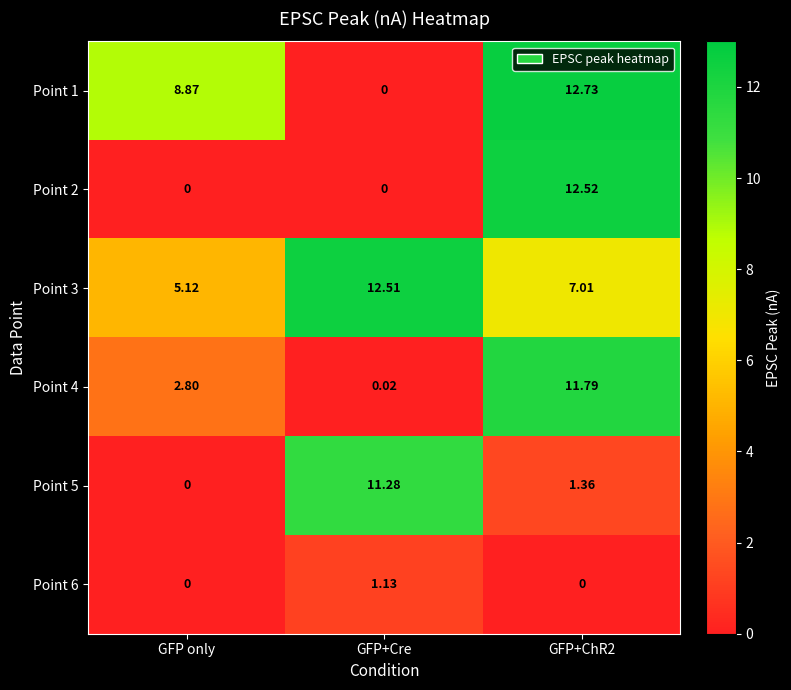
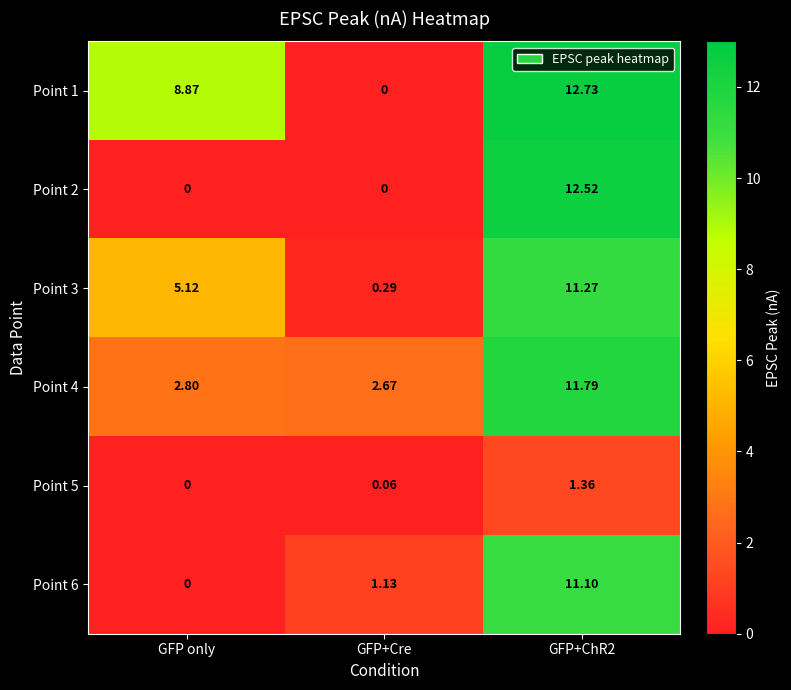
Point 3, GFP+Cre: 12.51 -> 0.29
Point 3, GFP+ChR2: 7.01 -> 11.27
Point 4, GFP+Cre: 0.02 -> 2.67
Point 5, GFP+Cre: 11.28 -> 0.06
Point 6, GFP+ChR2: 0 -> 11.10
